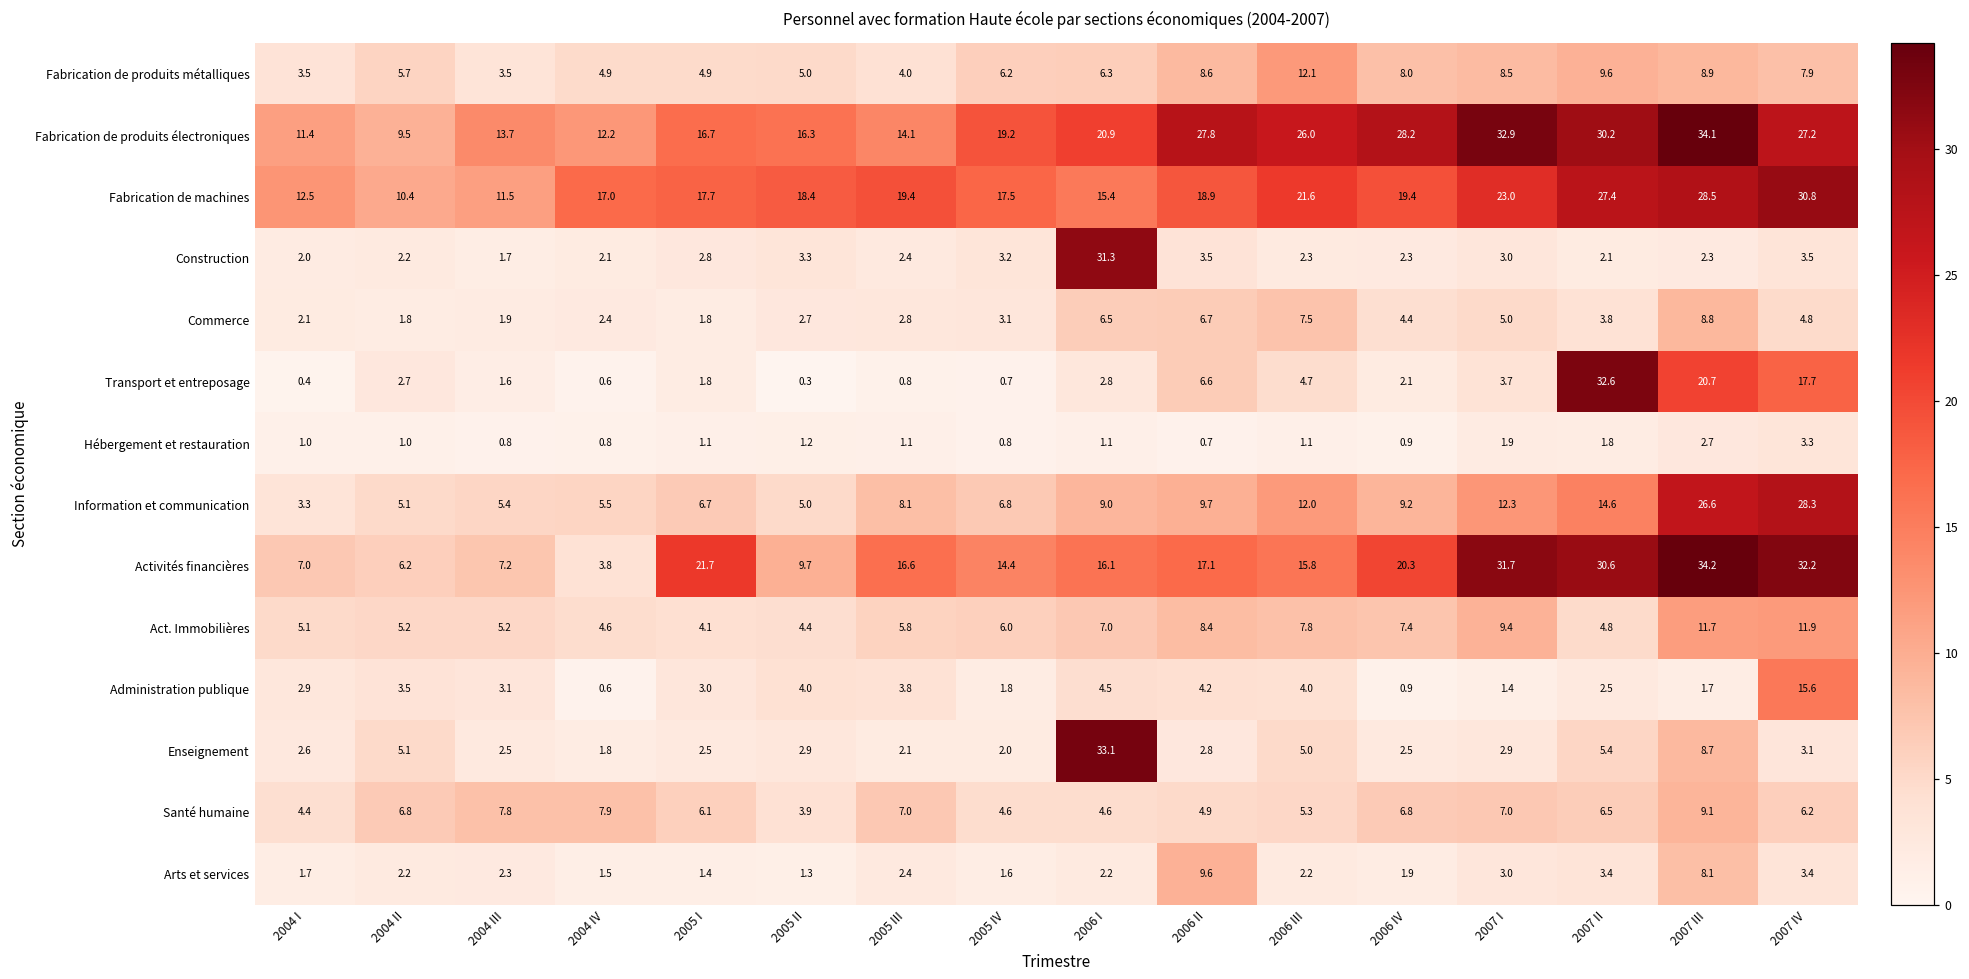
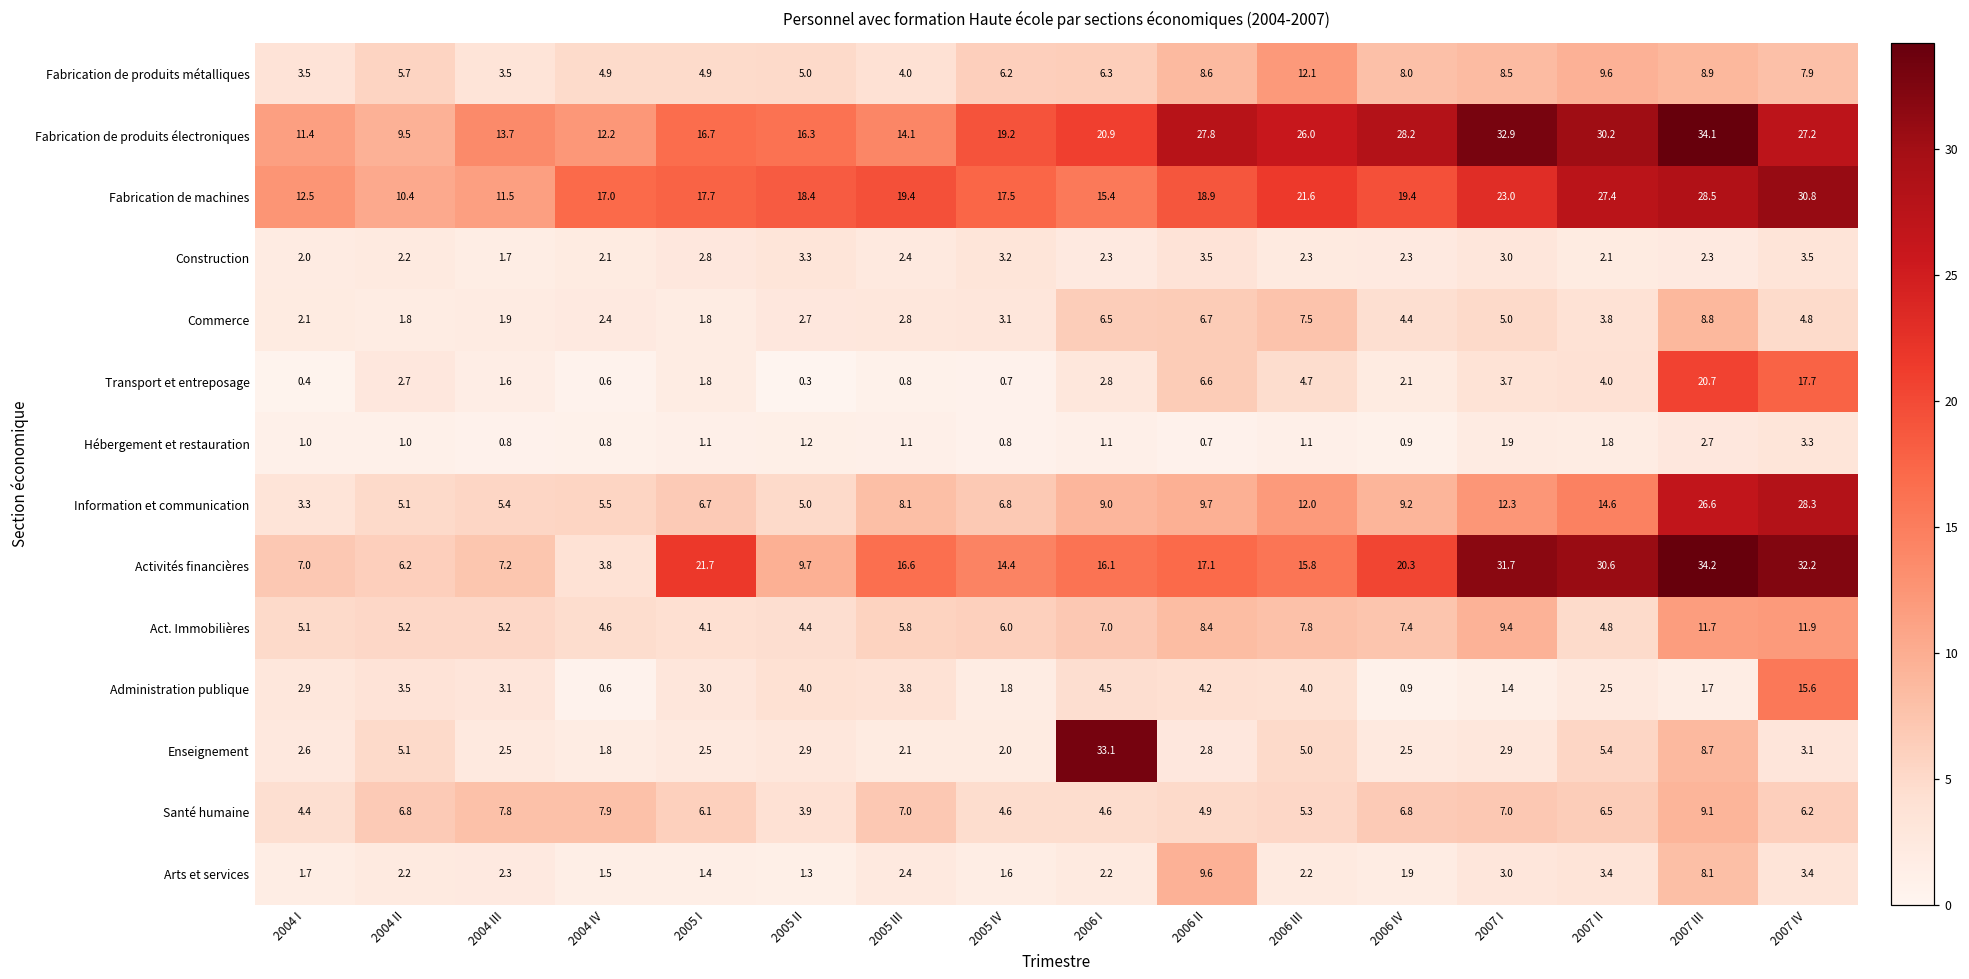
Construction, 2006 I: 31.3 -> 2.3
Transport et entreposage, 2007 II: 32.6 -> 4.0
